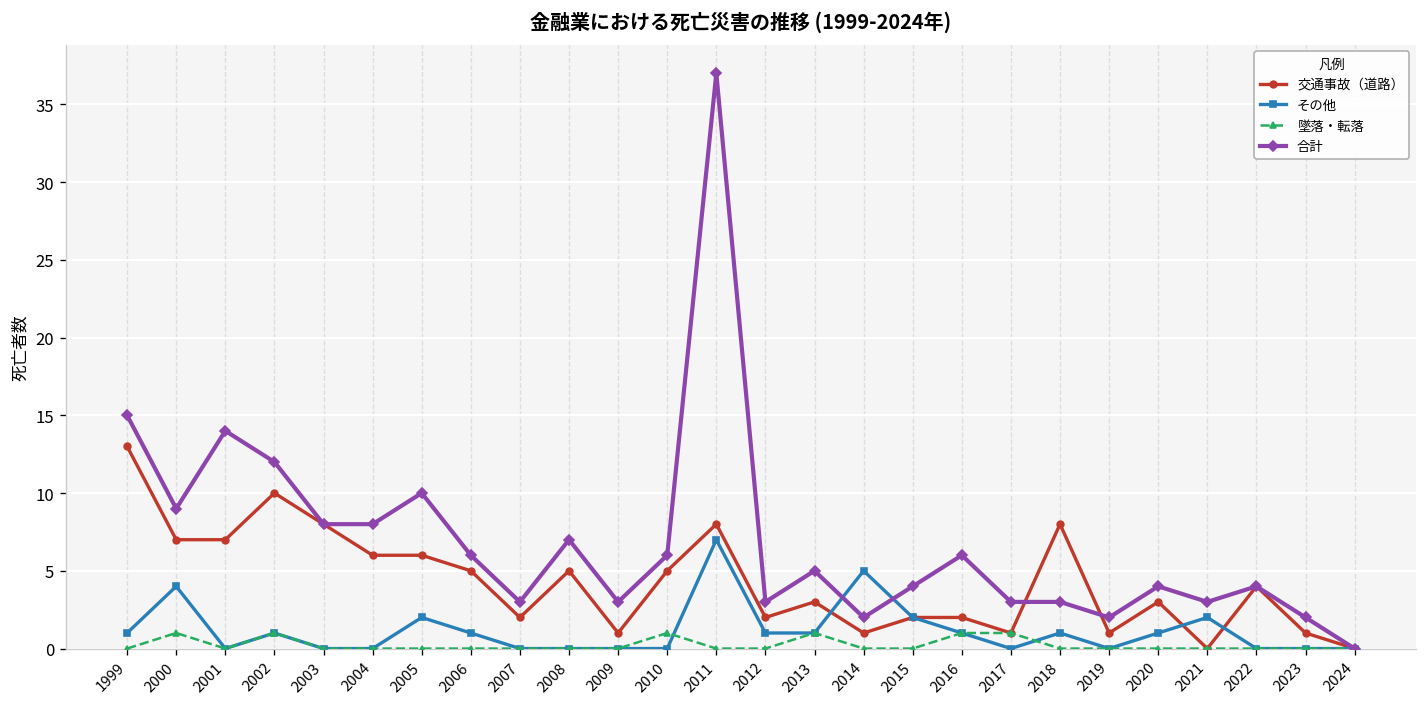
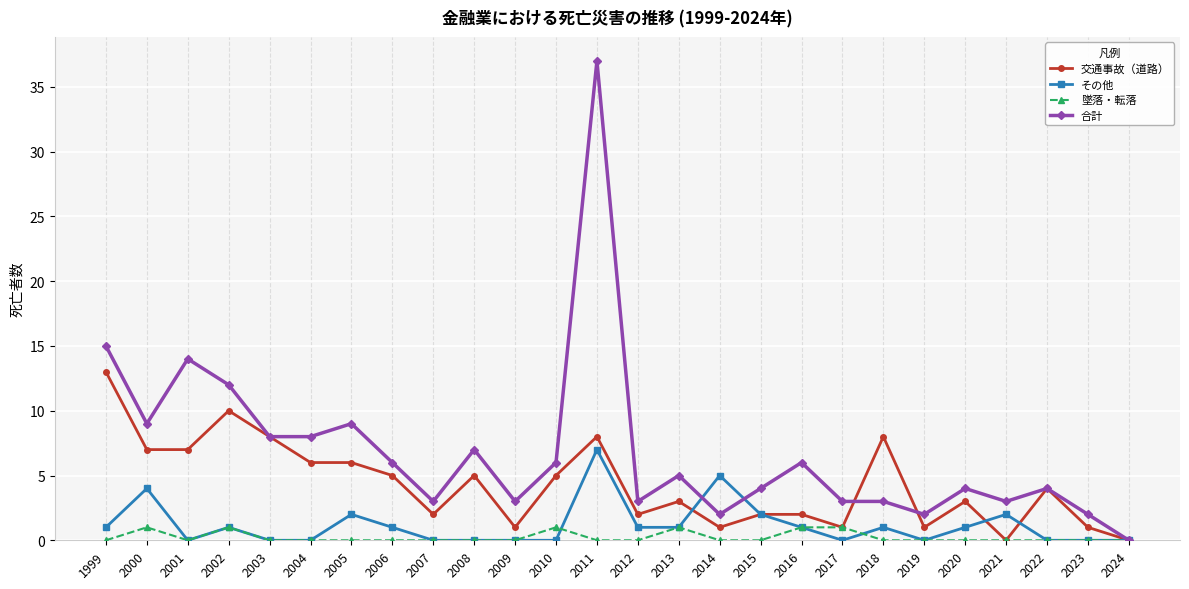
合計, 2005: 10 -> 9
